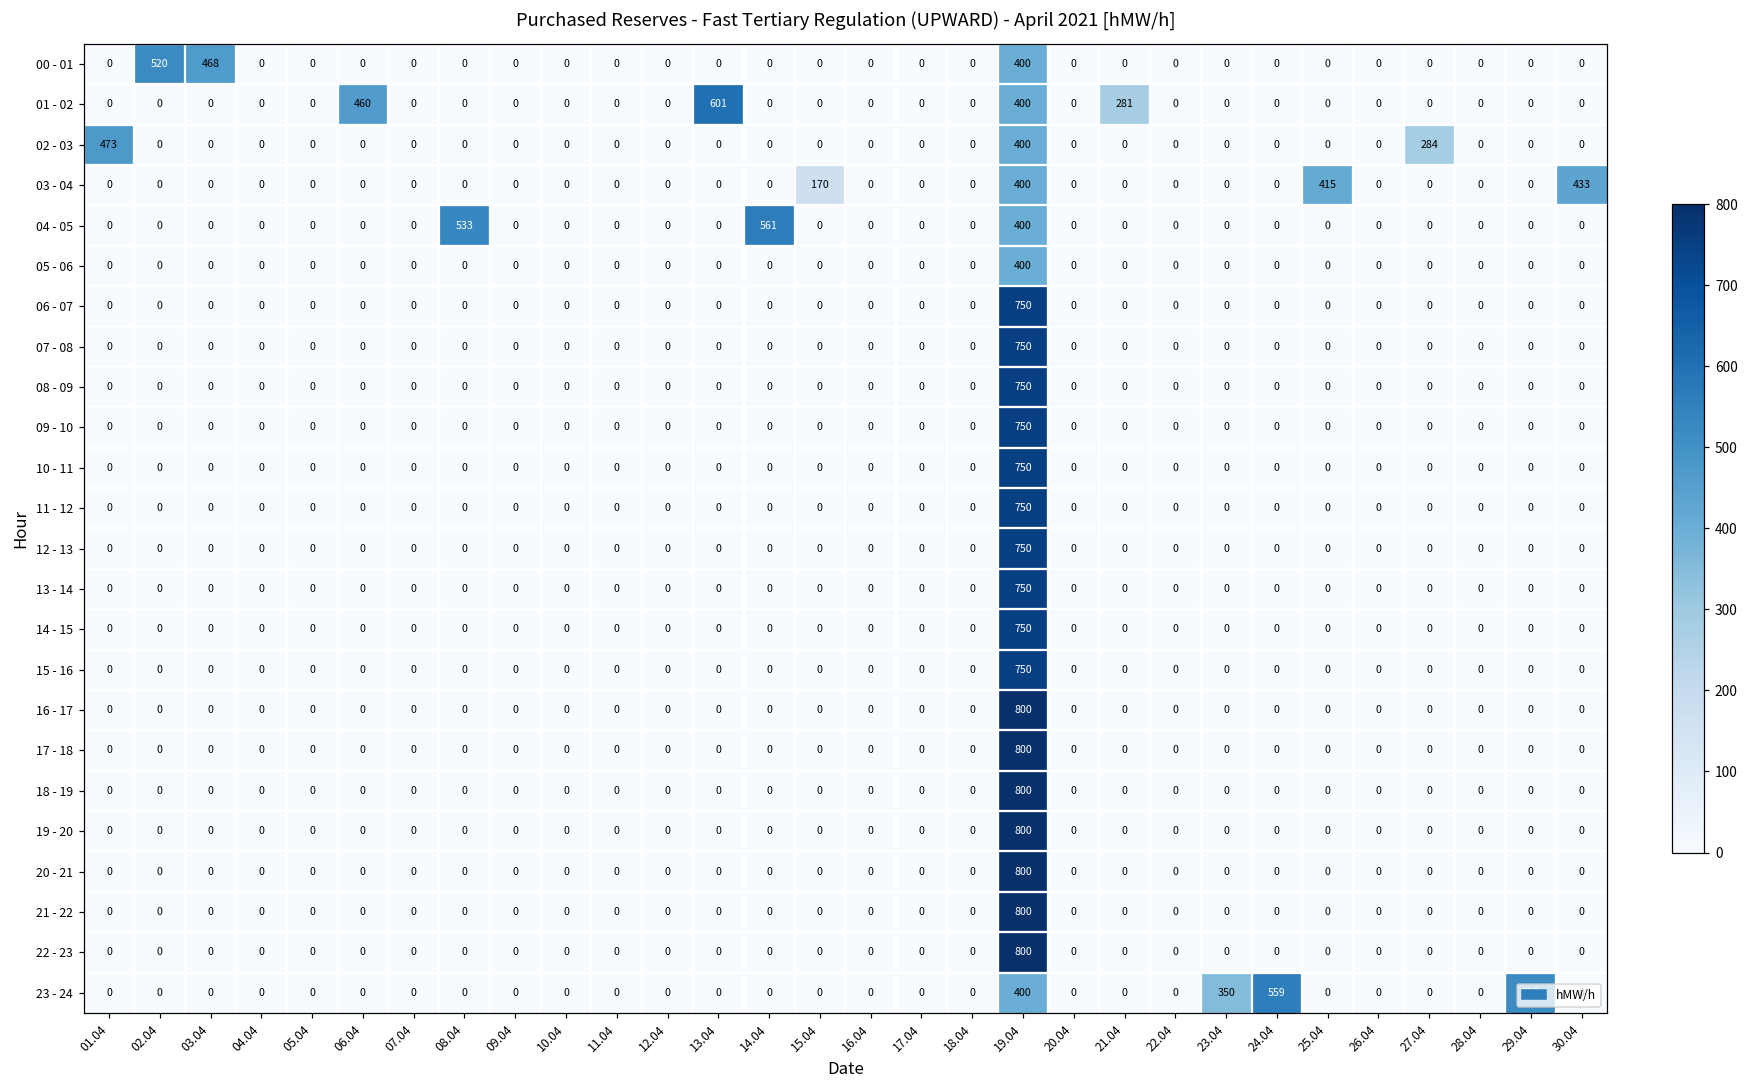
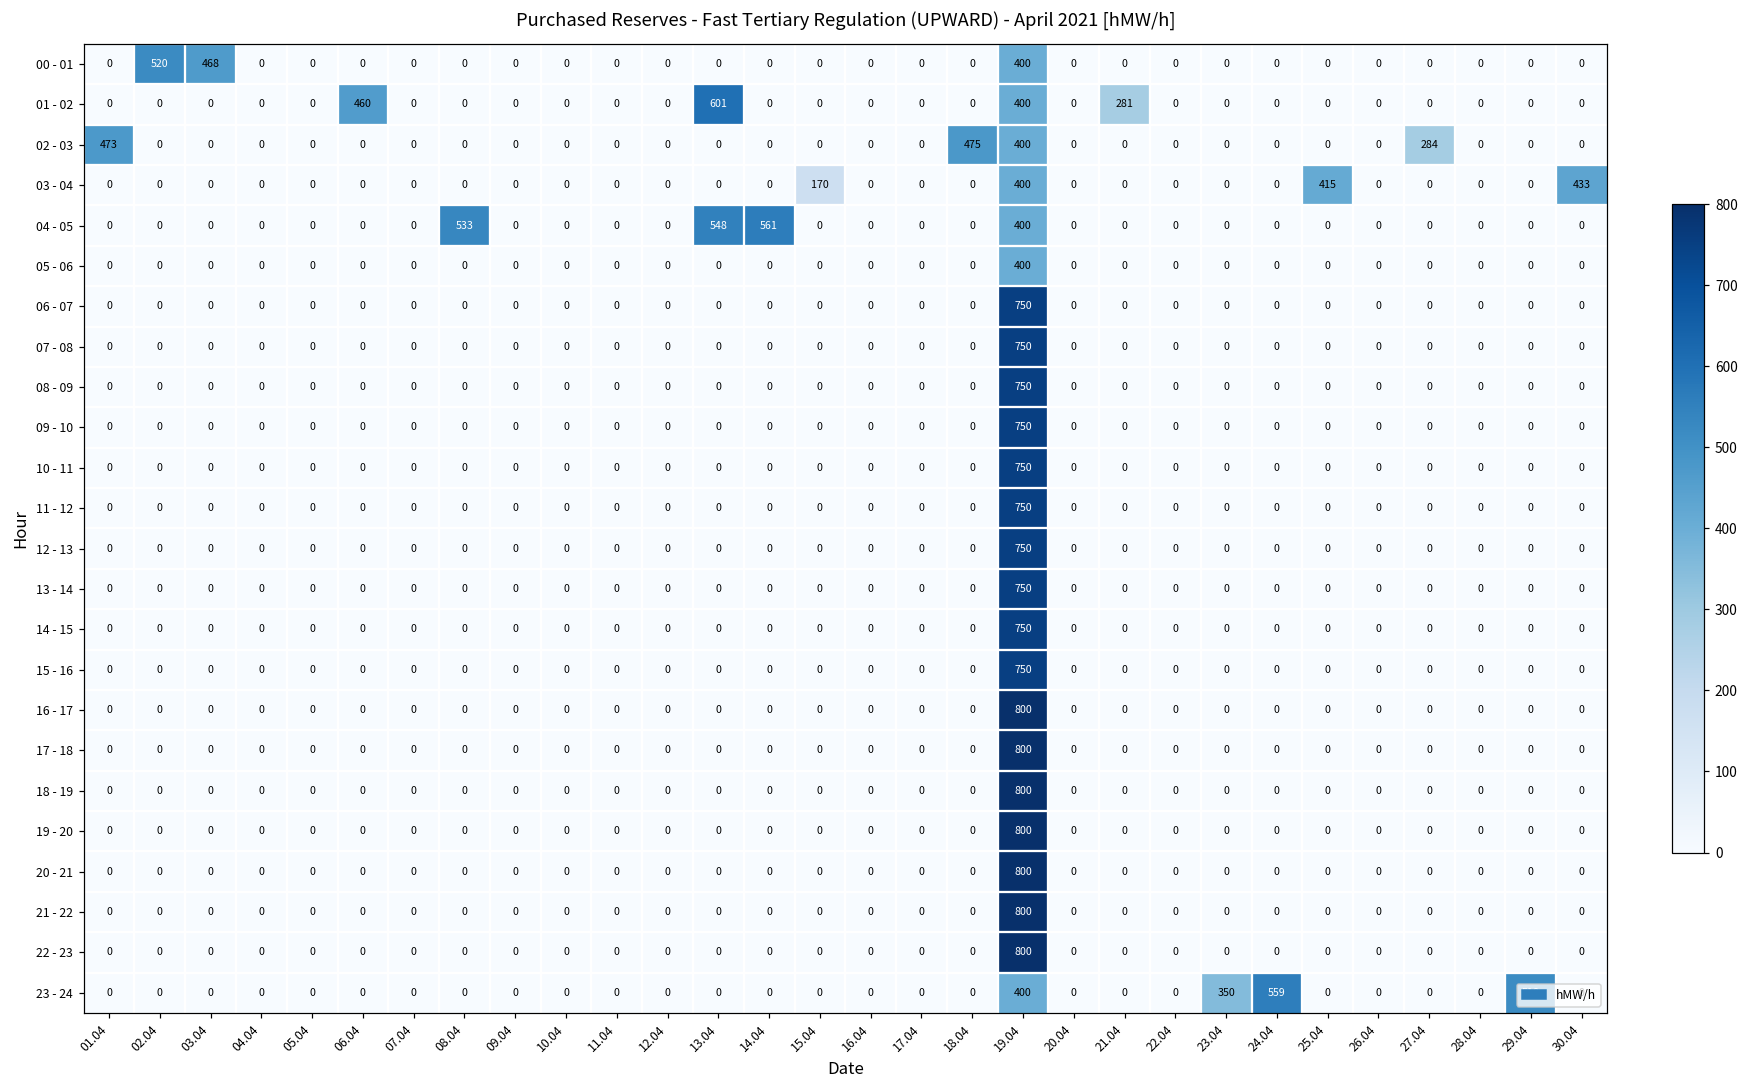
02 - 03, 18.04: 0 -> 475
04 - 05, 13.04: 0 -> 548
